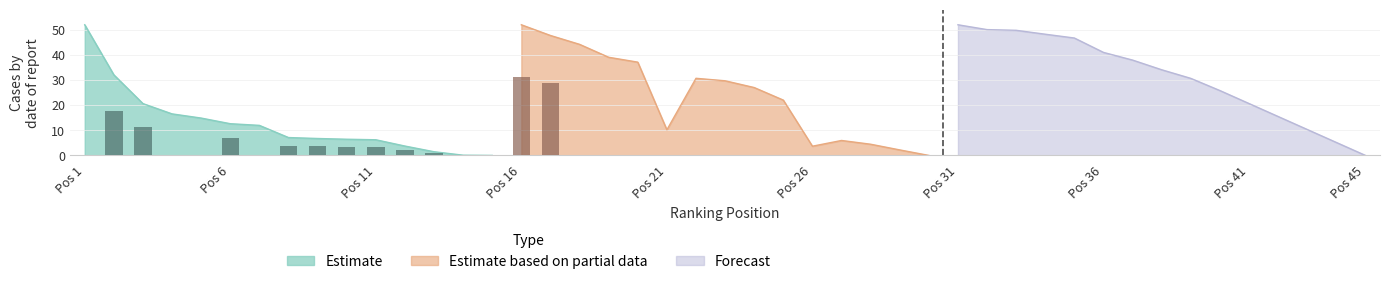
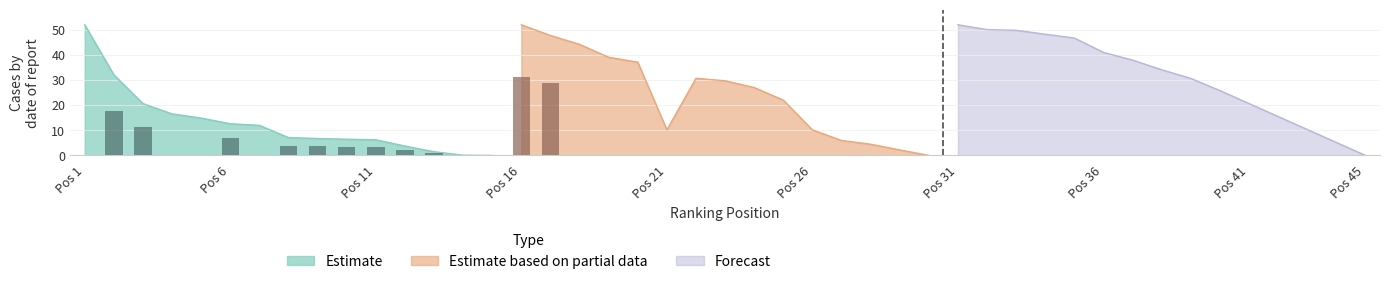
Estimate based on partial data, Pos 26: 4 -> 10
